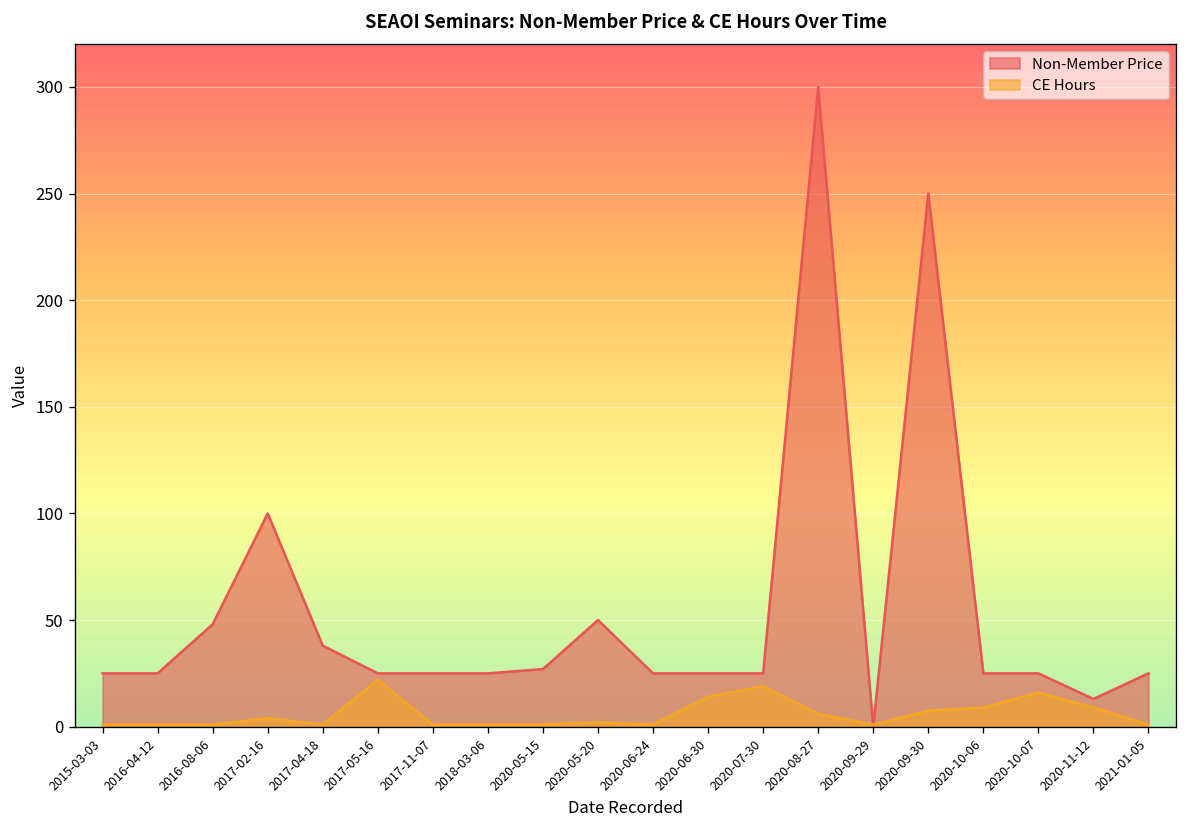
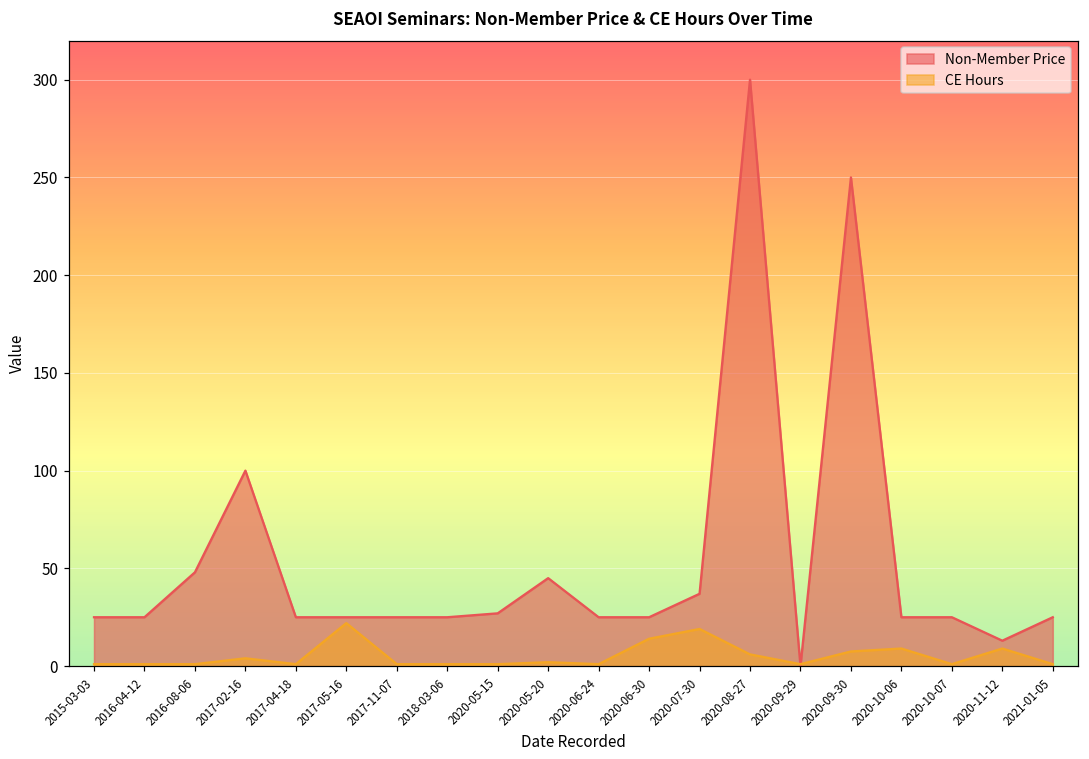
Non-Member Price, 2017-04-18: 38 -> 25
Non-Member Price, 2020-05-20: 50 -> 45
Non-Member Price, 2020-07-30: 25 -> 37
CE Hours, 2020-10-07: 16 -> 1
